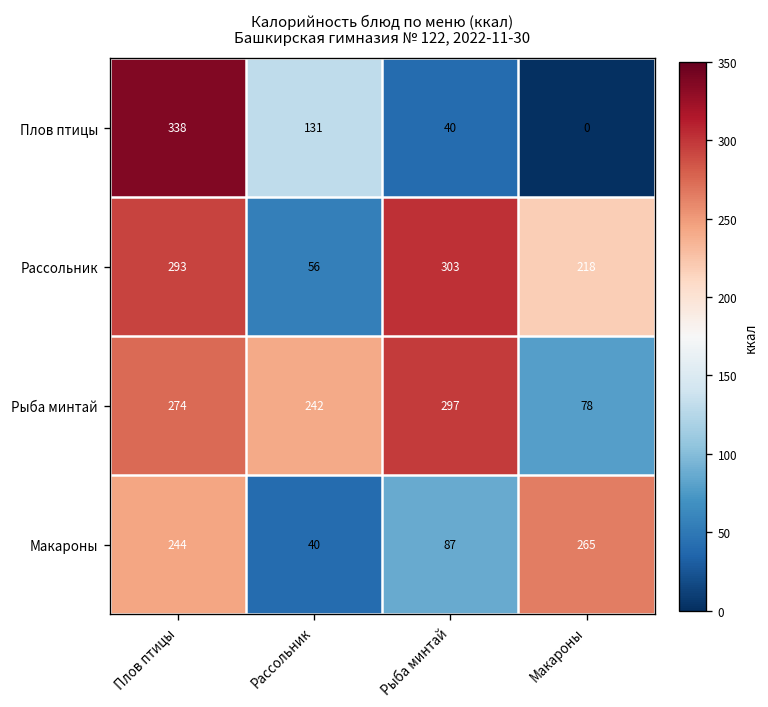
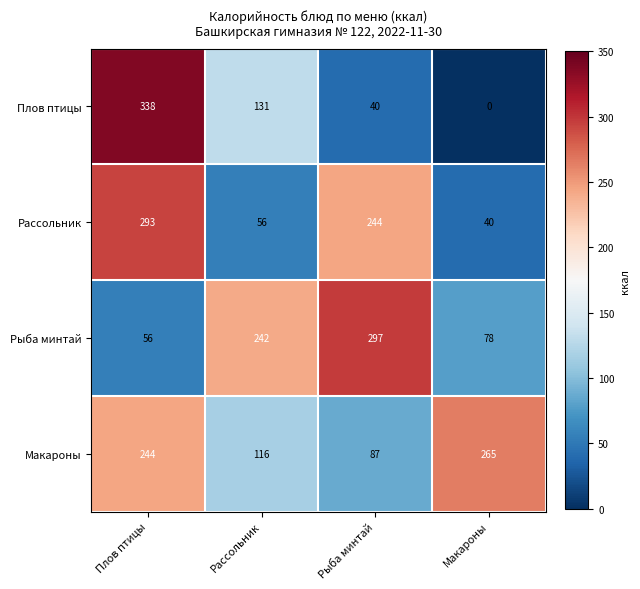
Рассольник, Рыба минтай: 303 -> 244
Рассольник, Макароны: 218 -> 40
Рыба минтай, Плов птицы: 274 -> 56
Макароны, Рассольник: 40 -> 116
